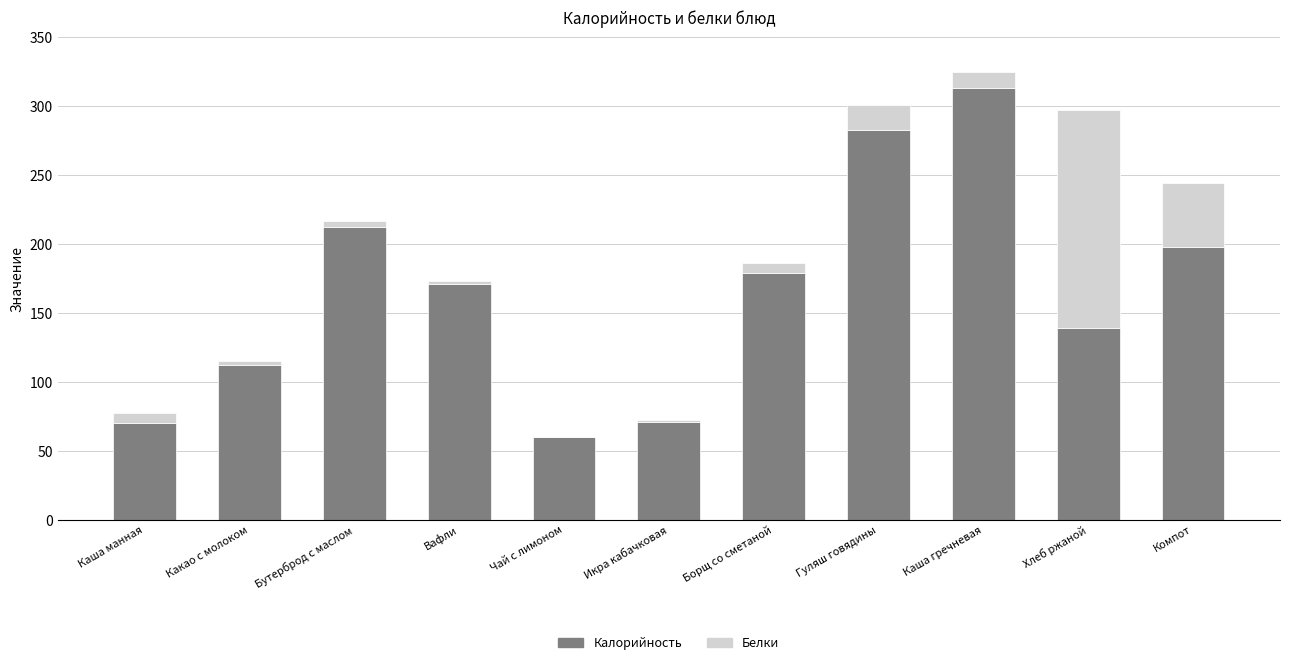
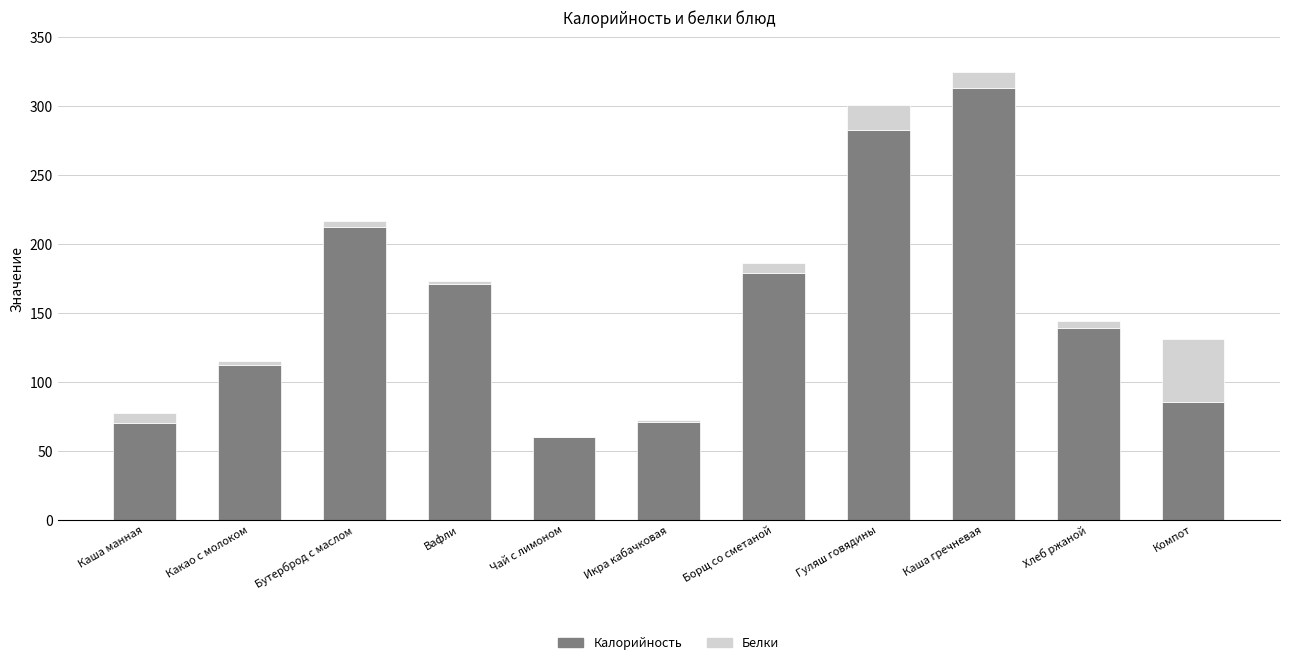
Белки, Хлеб ржаной: 158 -> 5
Калорийность, Компот: 198 -> 85
